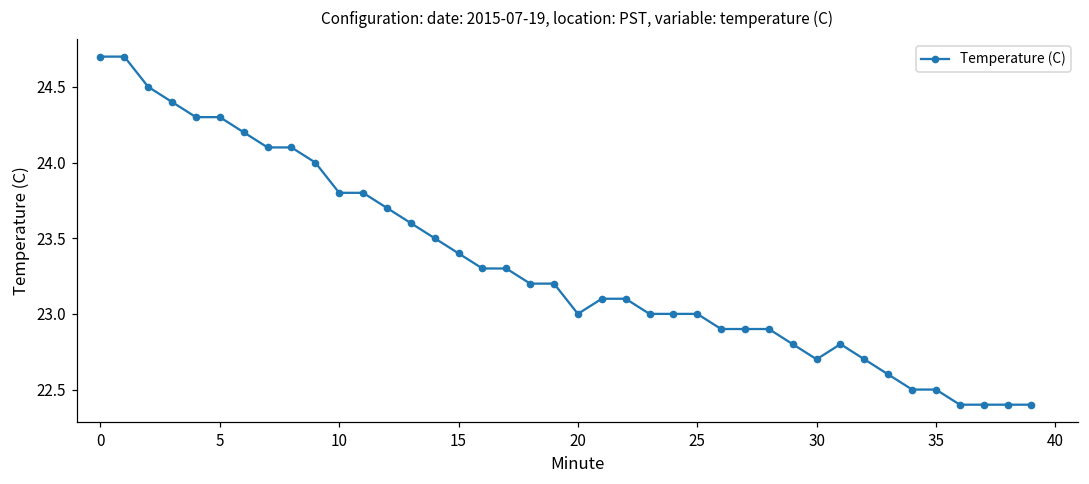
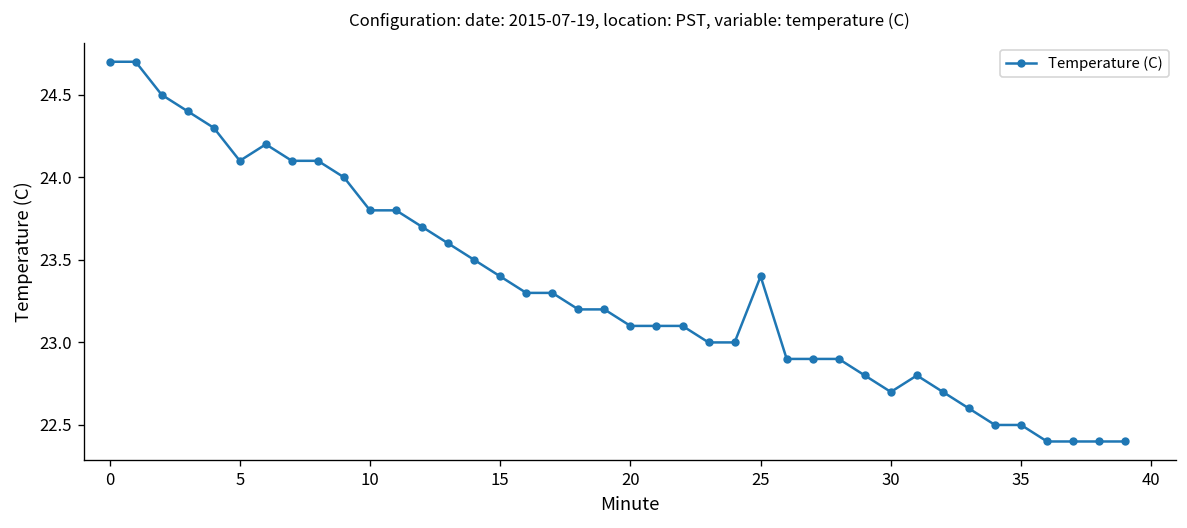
5: 24.3 -> 24.1
20: 23.0 -> 23.1
25: 23.0 -> 23.4
